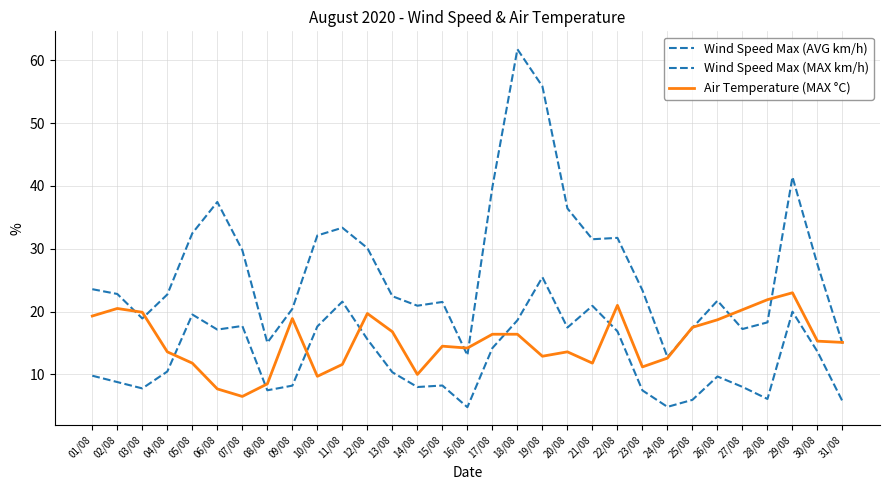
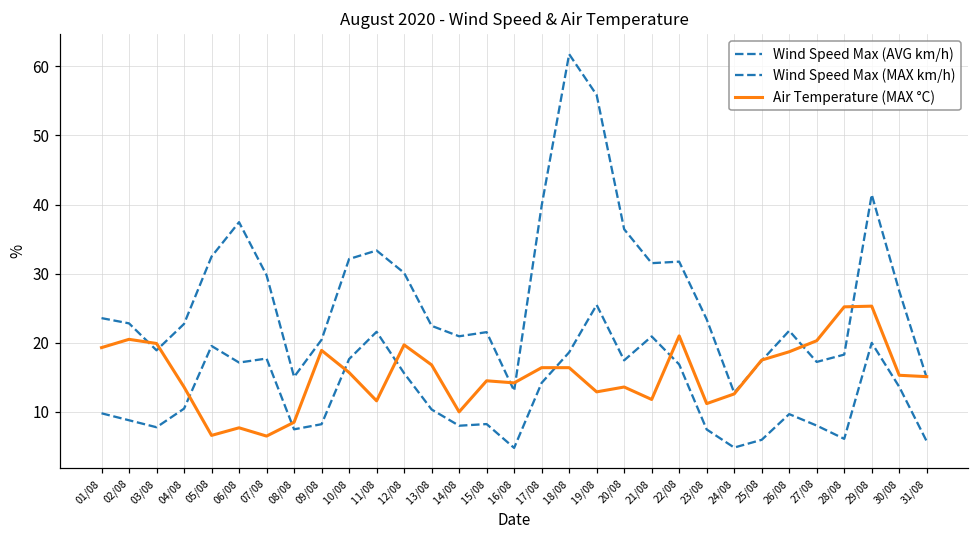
Air Temperature (MAX °C), 05/08: 12 -> 7
Air Temperature (MAX °C), 10/08: 10 -> 16
Air Temperature (MAX °C), 28/08: 22 -> 25
Air Temperature (MAX °C), 29/08: 23 -> 25
